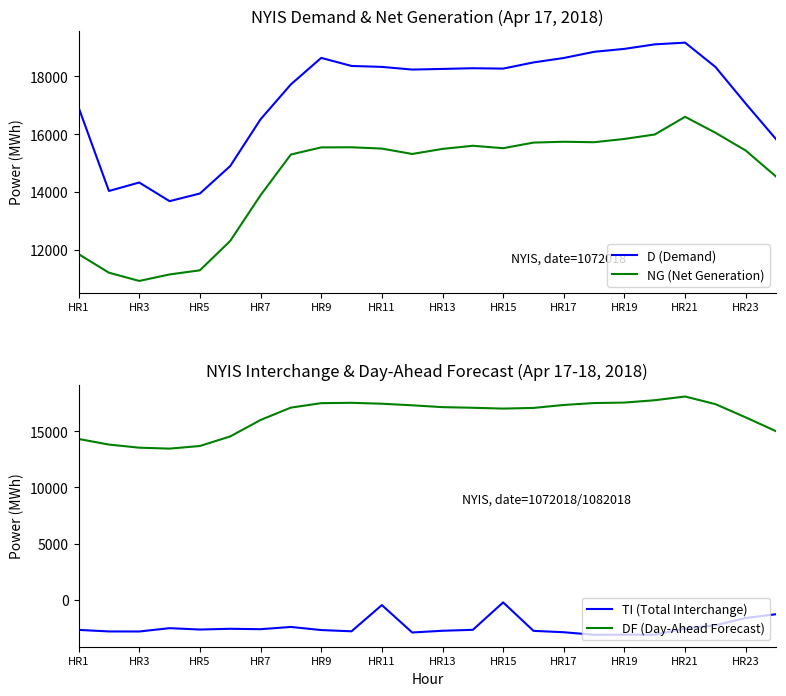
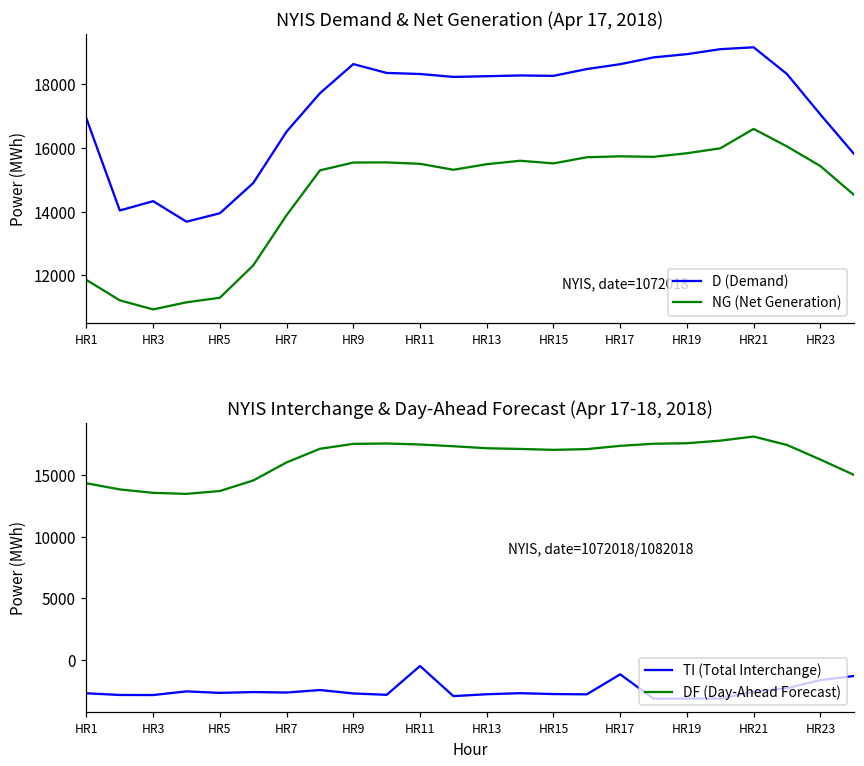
NYIS Interchange & Day-Ahead Forecast (Apr 17-18, 2018), TI (Total Interchange), HR15: -200 -> -2700
NYIS Interchange & Day-Ahead Forecast (Apr 17-18, 2018), TI (Total Interchange), HR17: -2900 -> -1200
